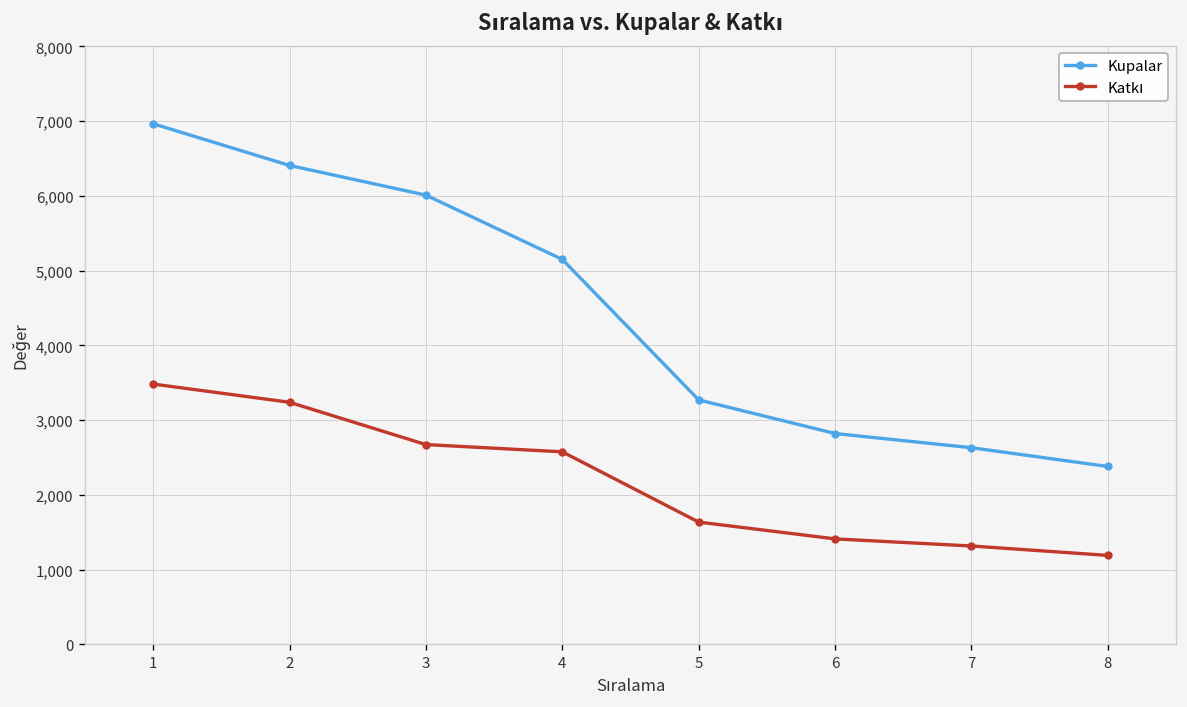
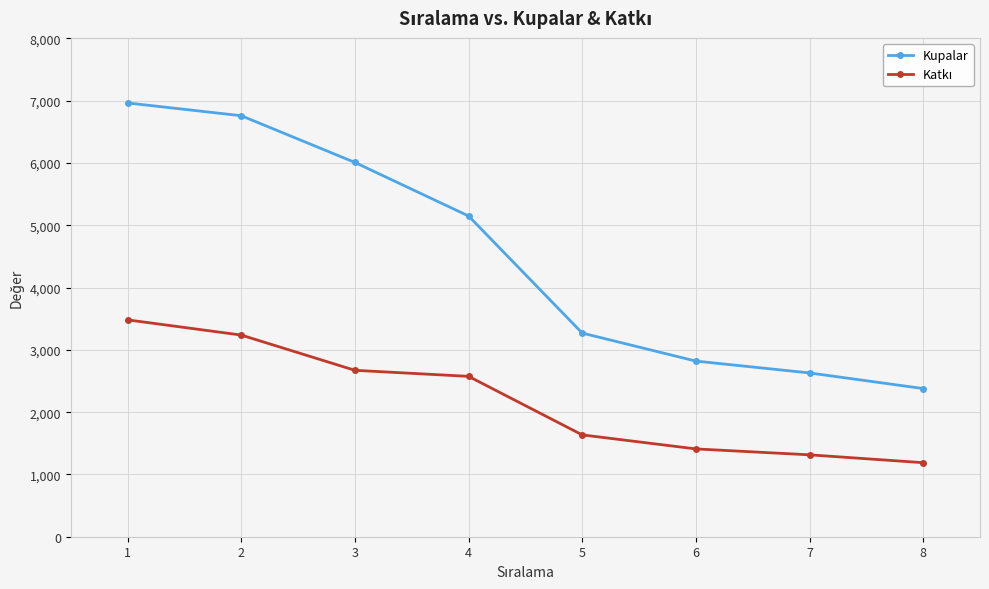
Kupalar, 2: 6,400 -> 6,800
